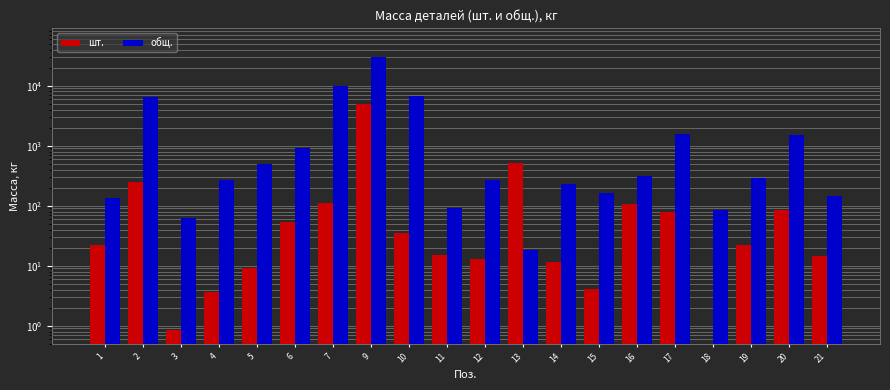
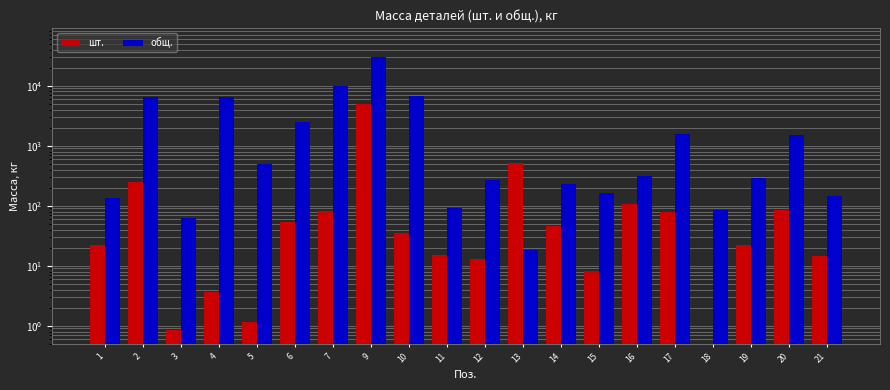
общ., 4: 300 -> 6000
шт., 5: 9 -> 1.2
общ., 6: 900 -> 2500
шт., 7: 110 -> 80
шт., 14: 12 -> 50
шт., 15: 4 -> 8
